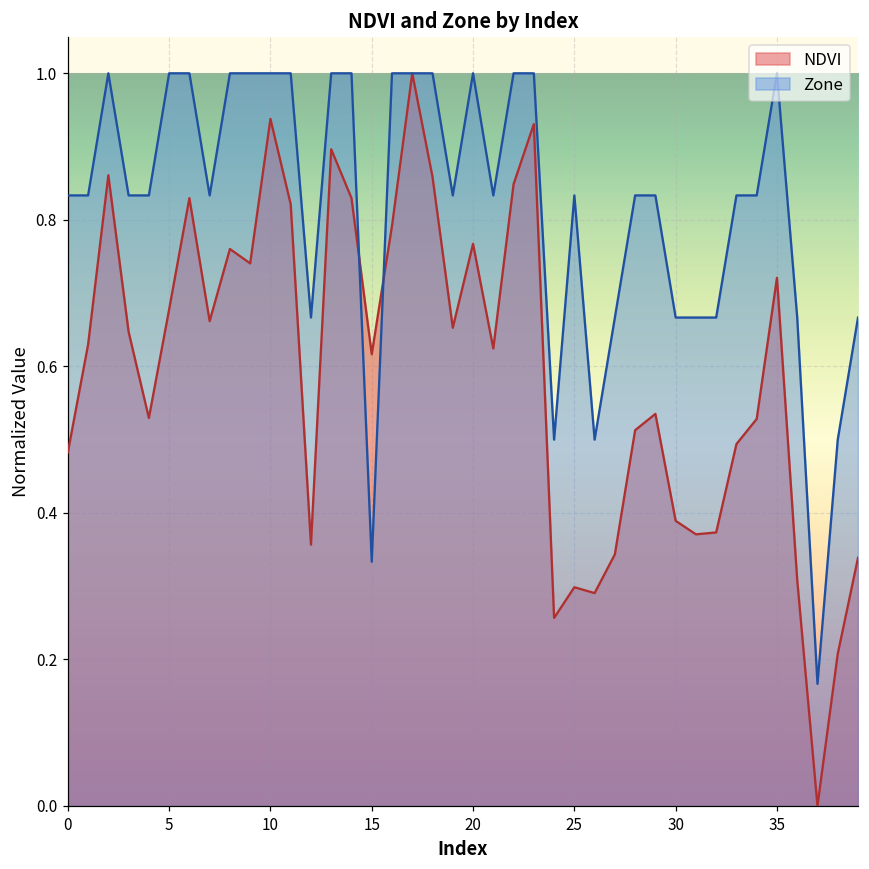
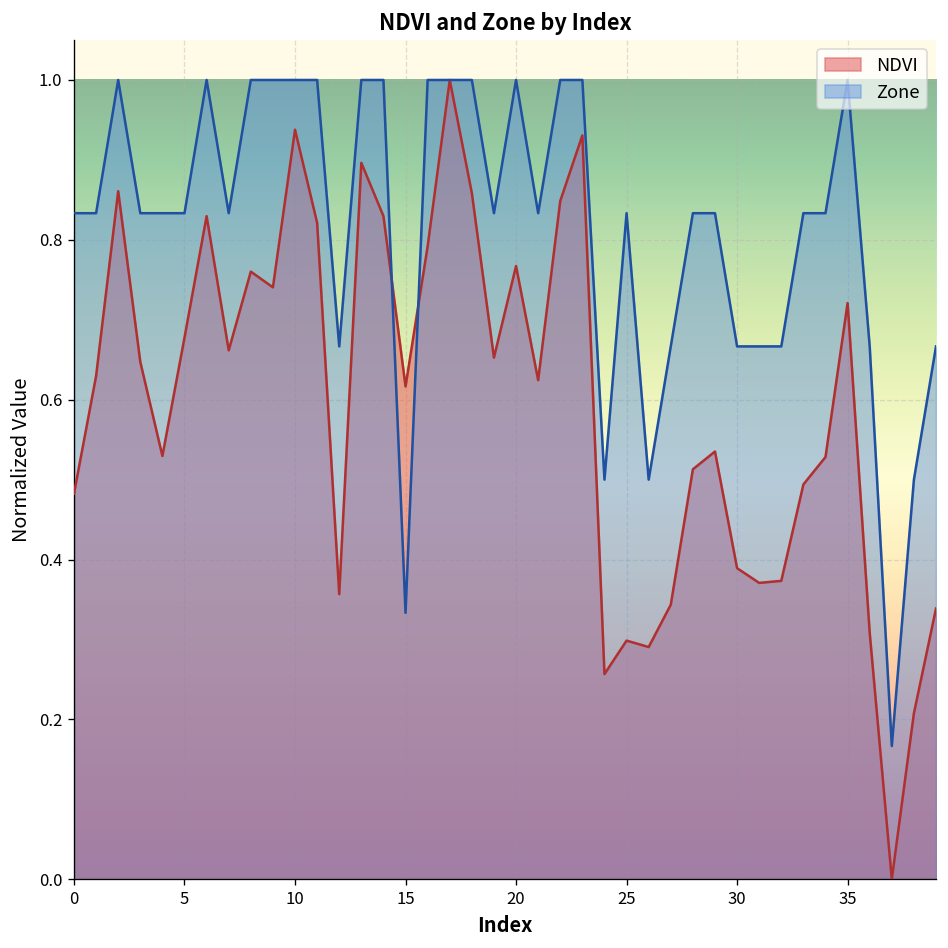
Zone, 5: 1.00 -> 0.83
